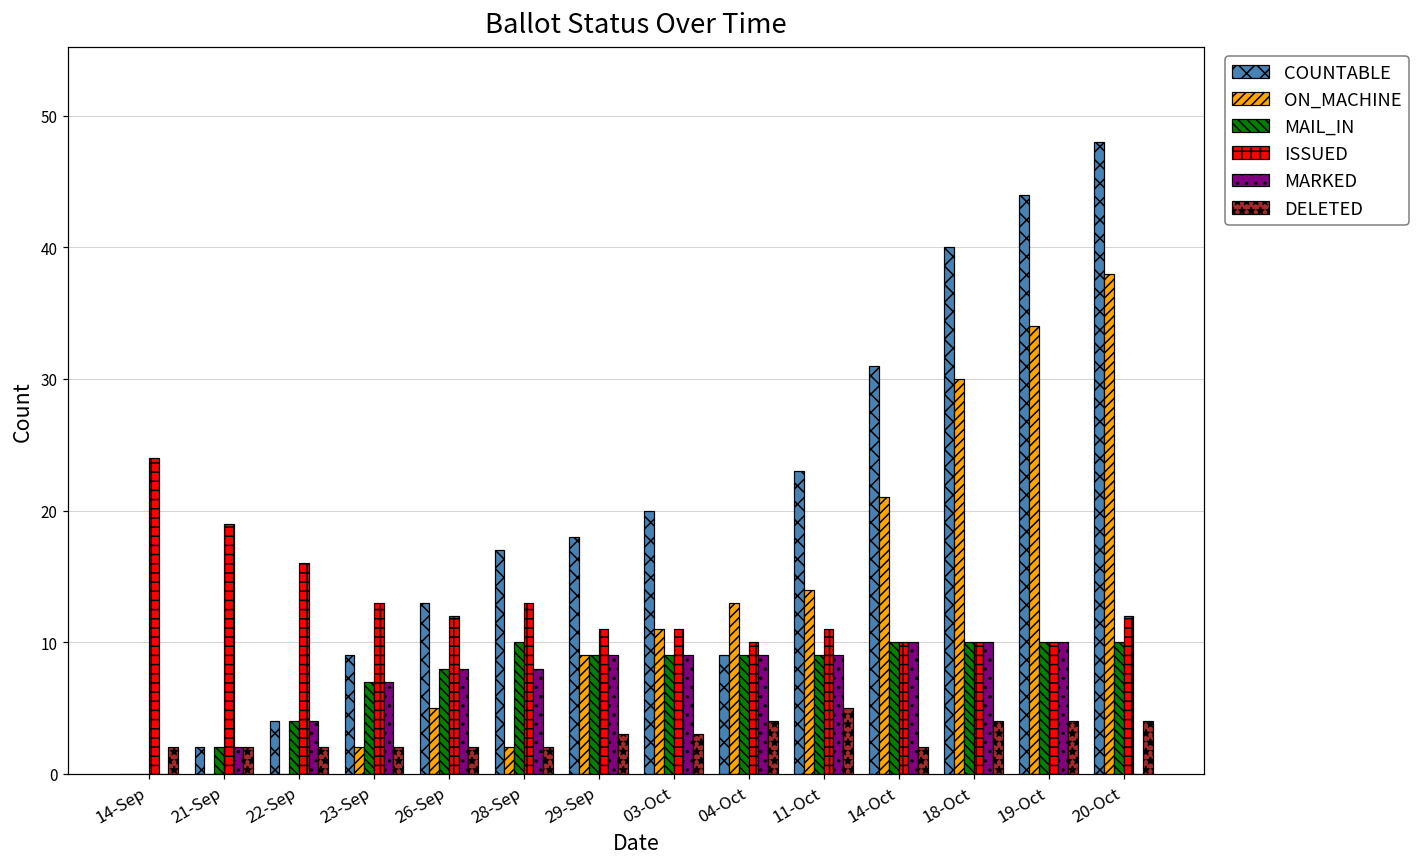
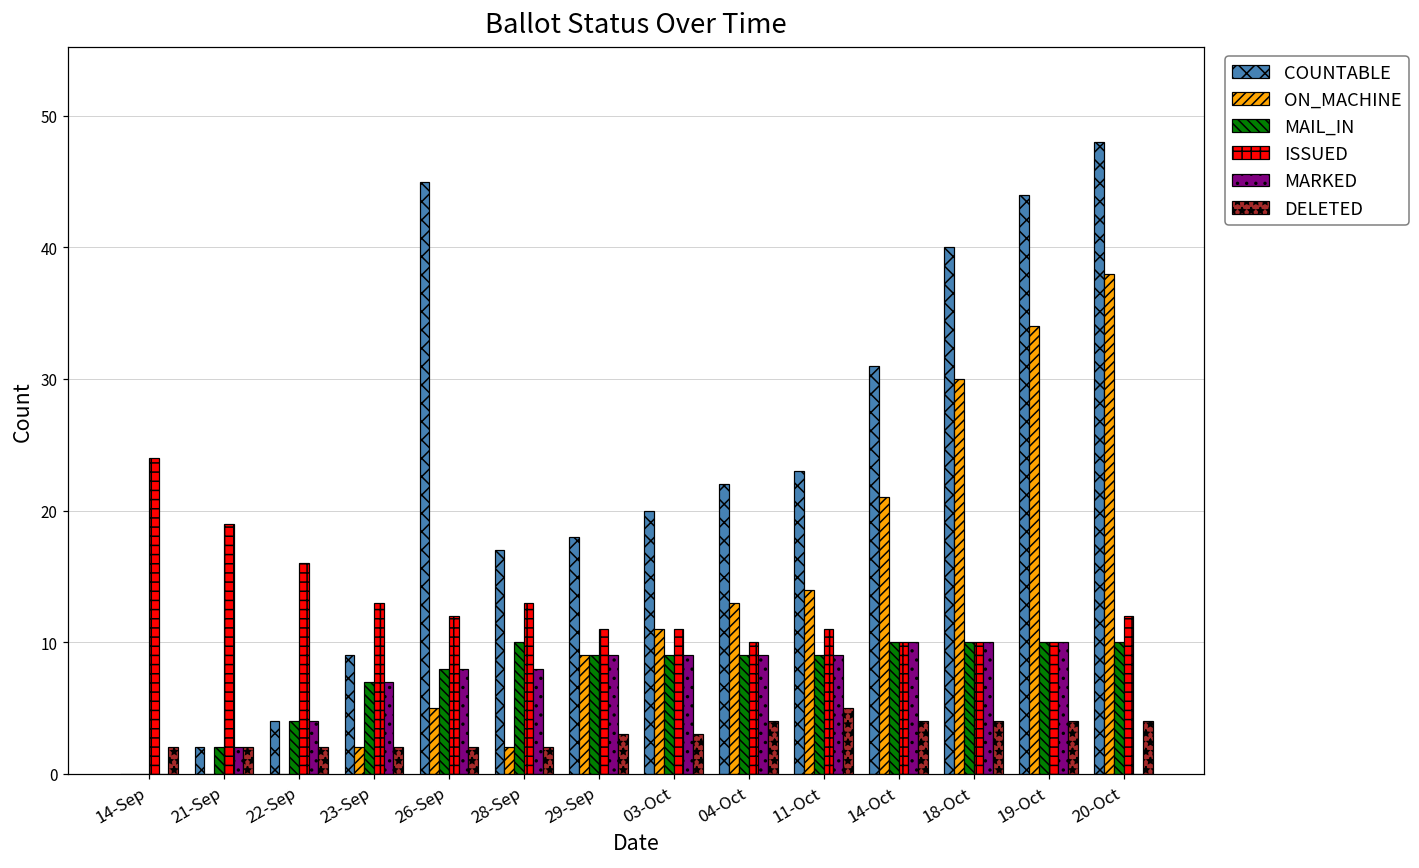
COUNTABLE, 26-Sep: 13 -> 45
COUNTABLE, 04-Oct: 9 -> 22
DELETED, 14-Oct: 2 -> 4
